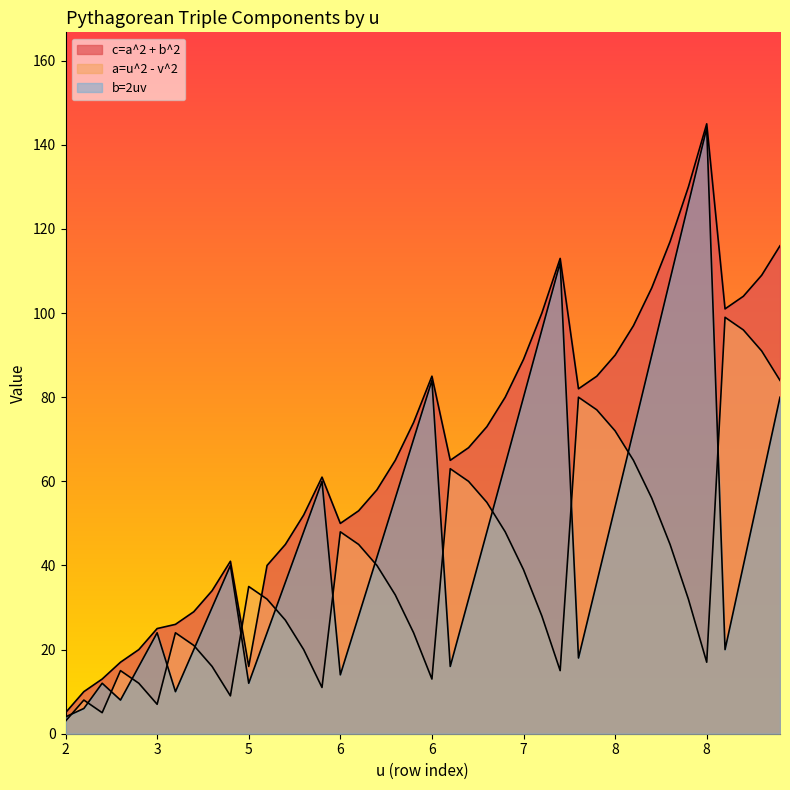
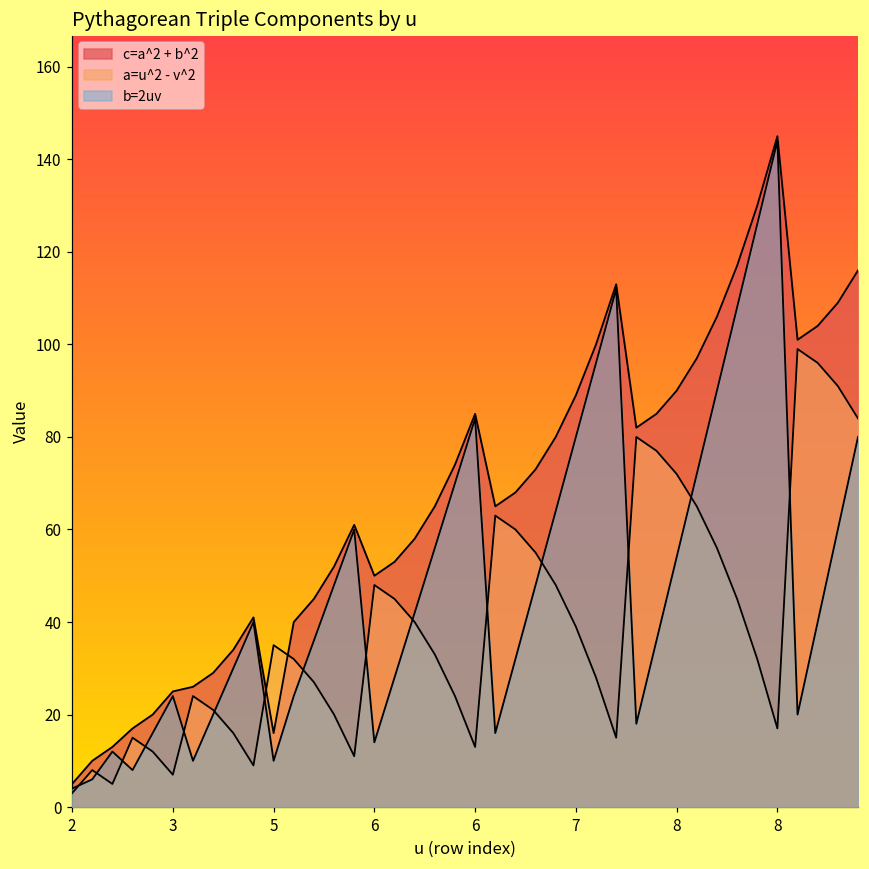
b=2uv, 5: 12 -> 10
